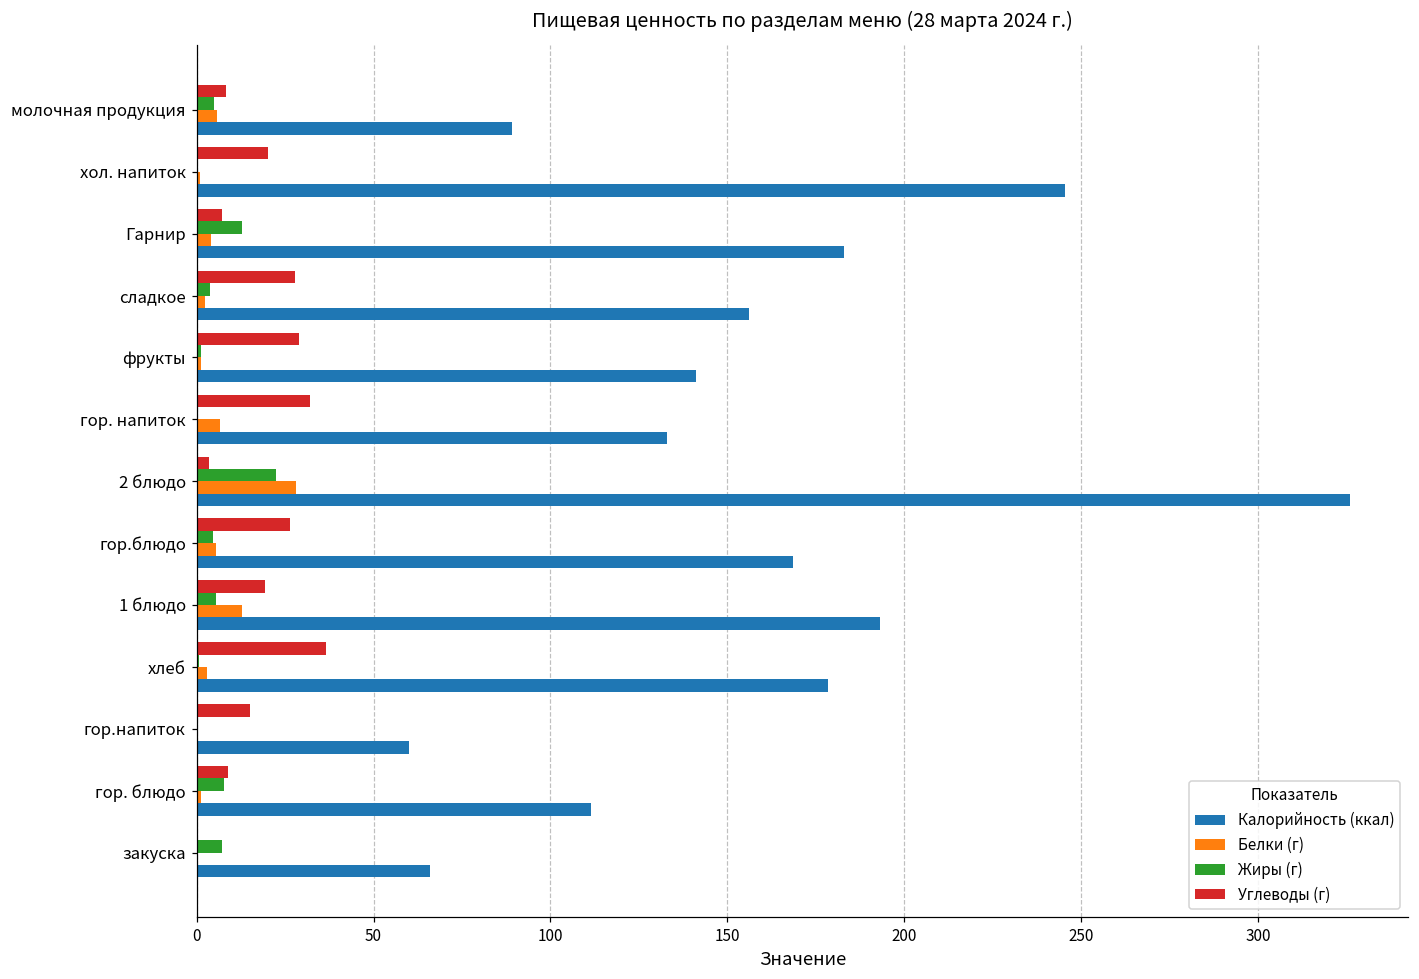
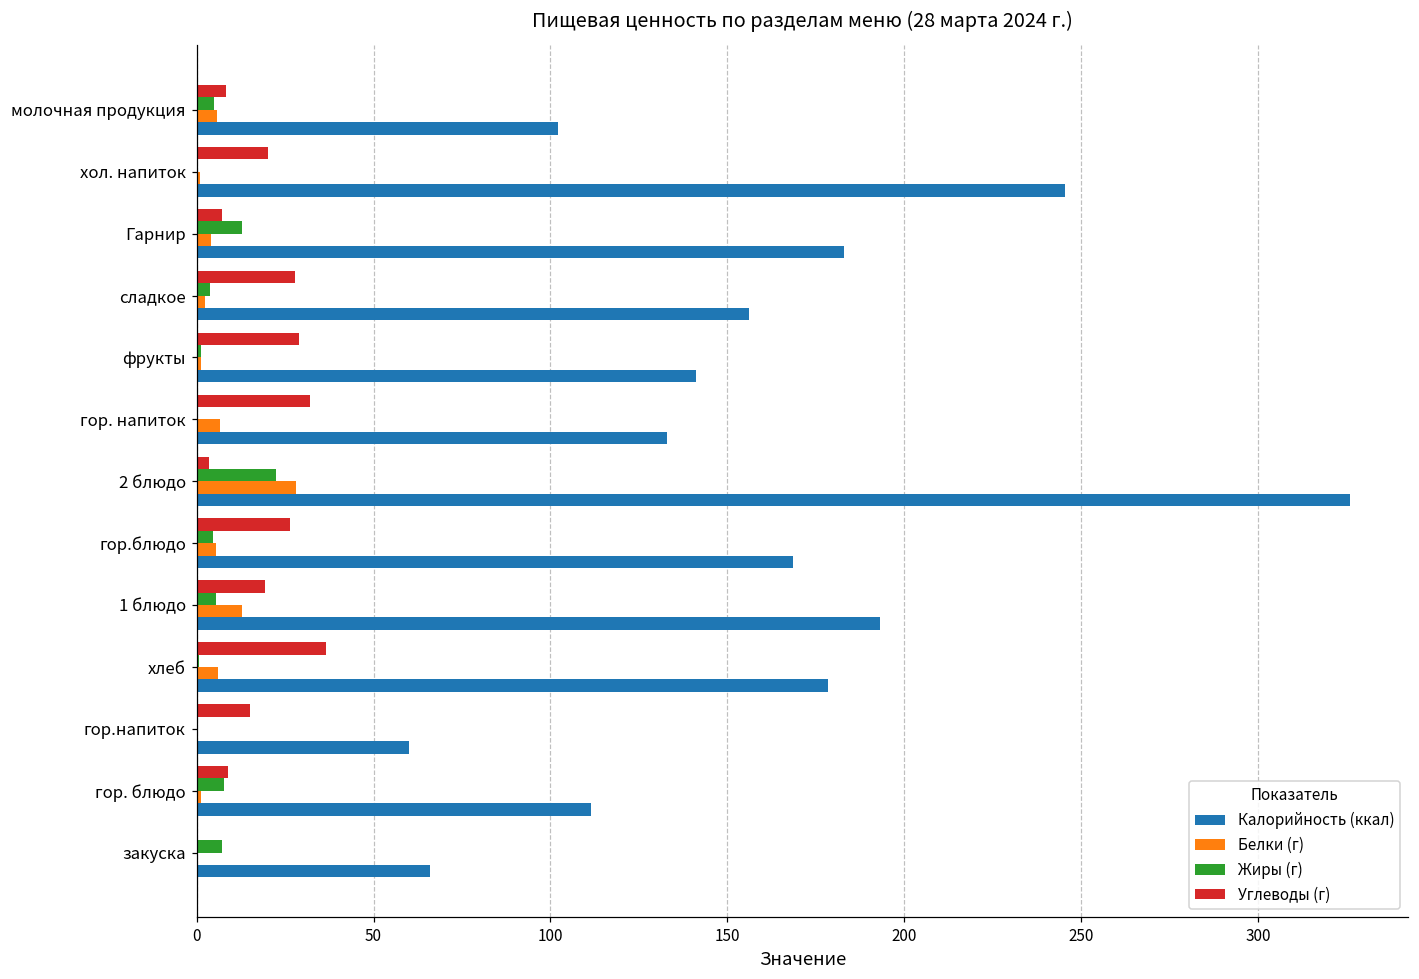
Калорийность (ккал), молочная продукция: 89 -> 102
Белки (г), хлеб: 3 -> 6
